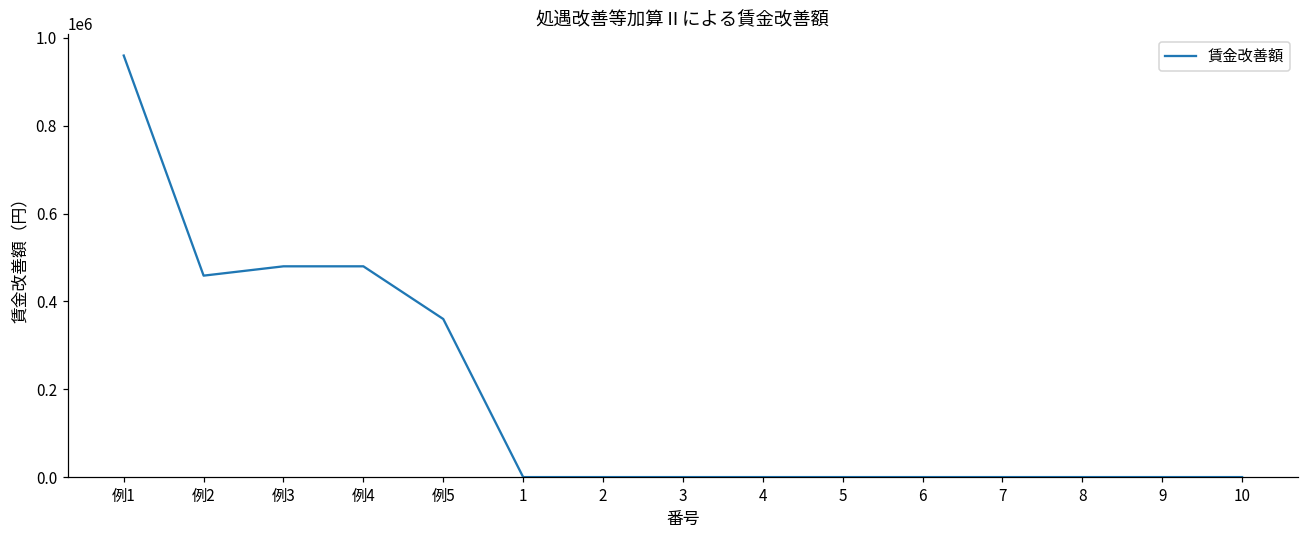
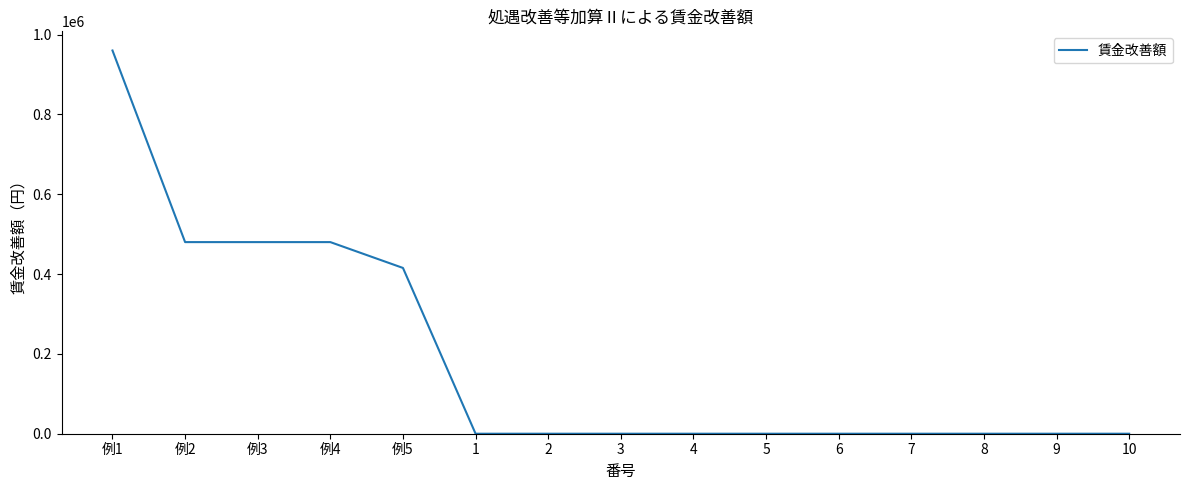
例2: 460000 -> 480000
例5: 360000 -> 420000
